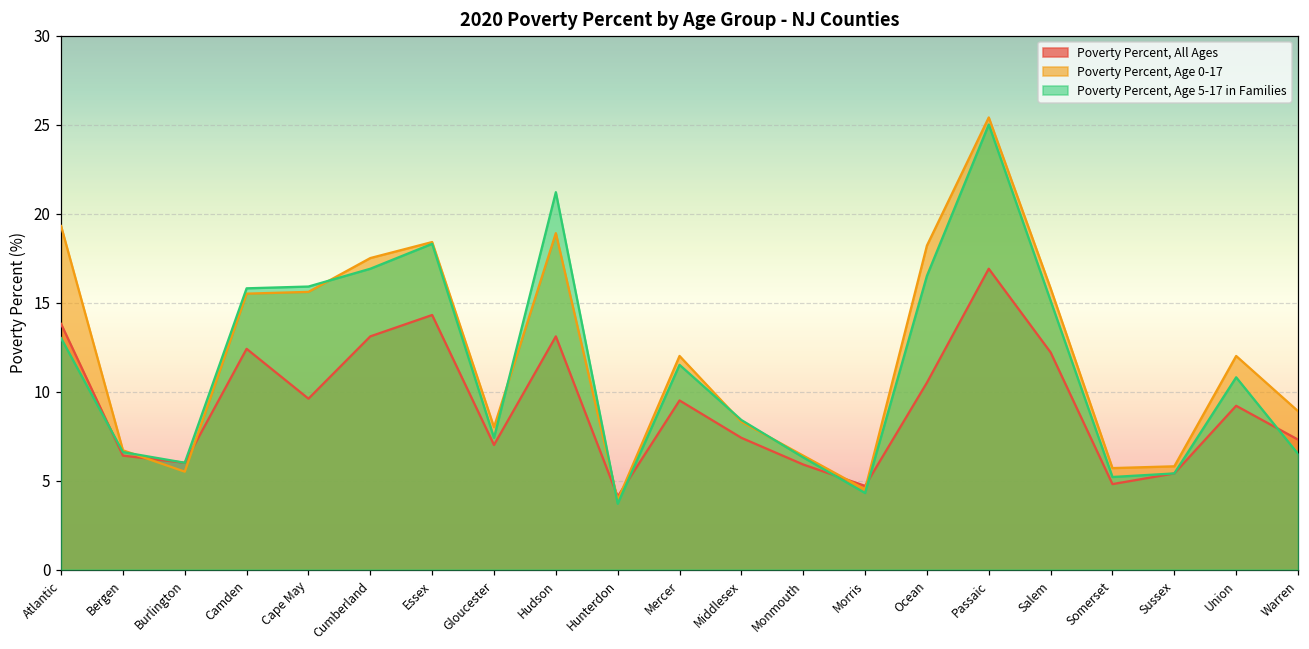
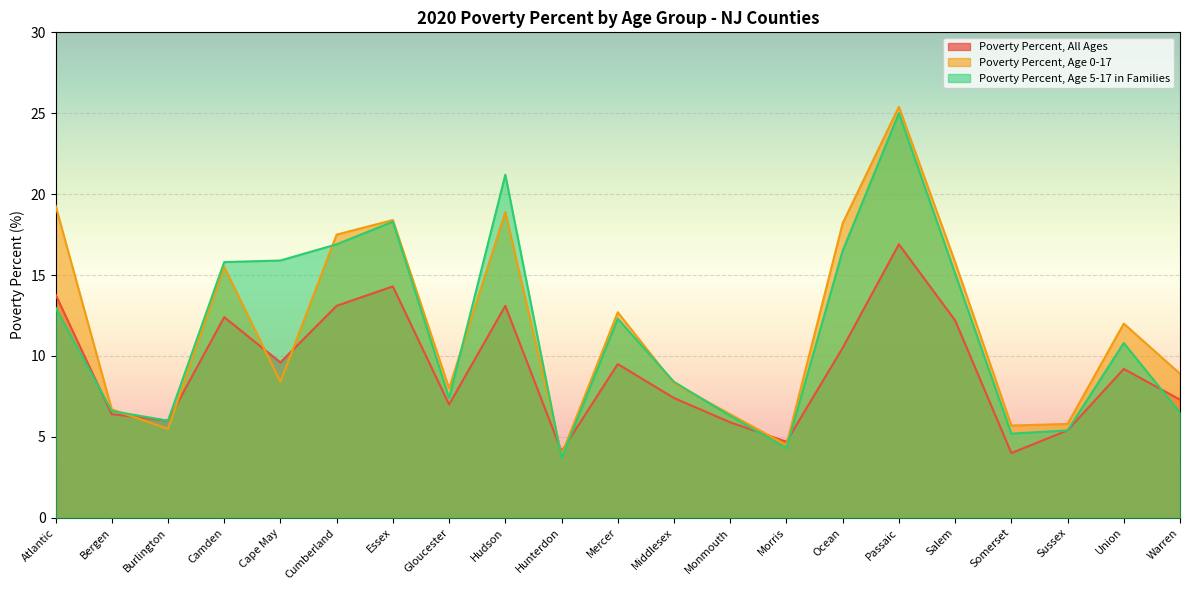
Poverty Percent, Age 0-17, Cape May: 15.6 -> 8.4
Poverty Percent, Age 0-17, Mercer: 12.0 -> 12.7
Poverty Percent, Age 5-17 in Families, Mercer: 11.5 -> 12.3
Poverty Percent, All Ages, Somerset: 4.8 -> 4.0
